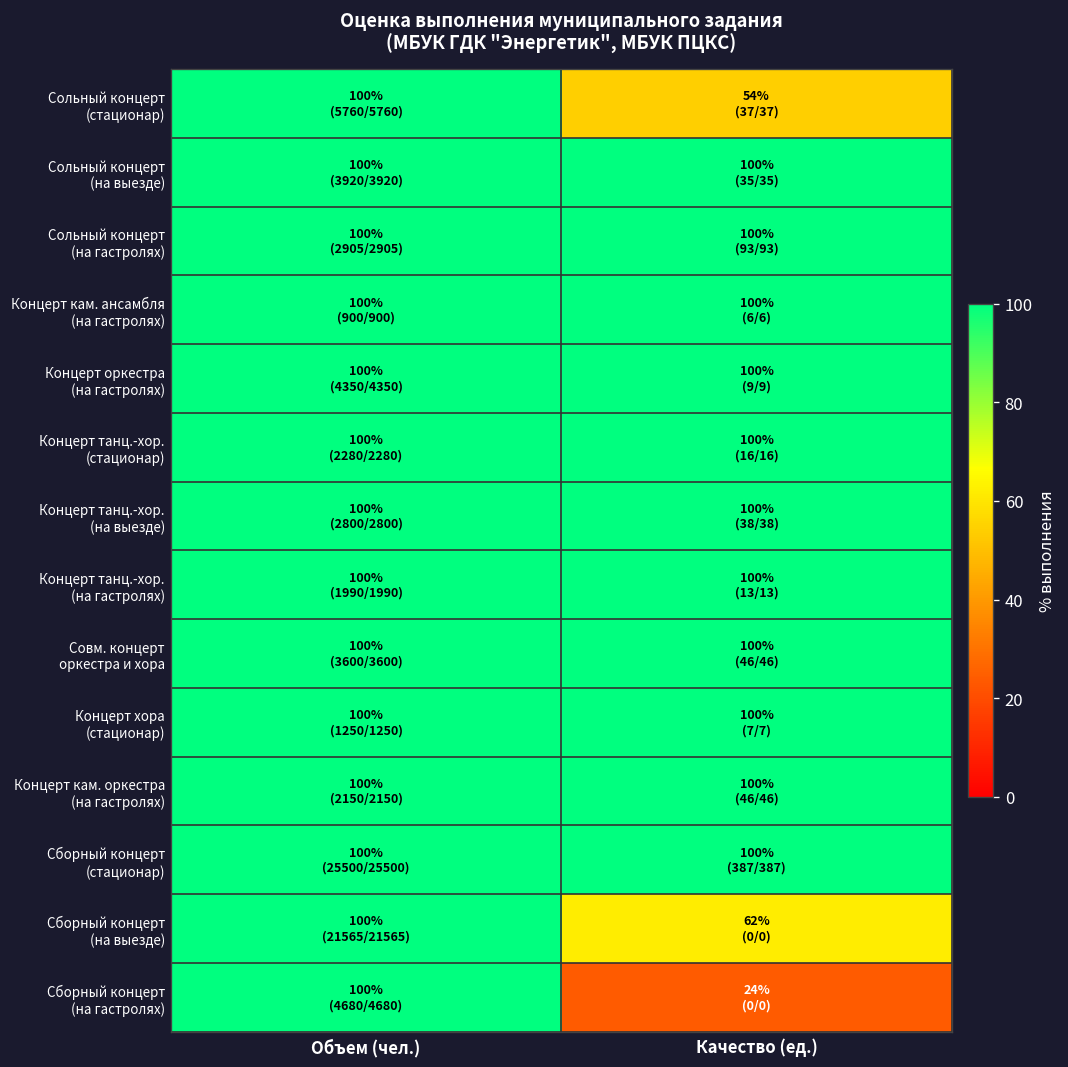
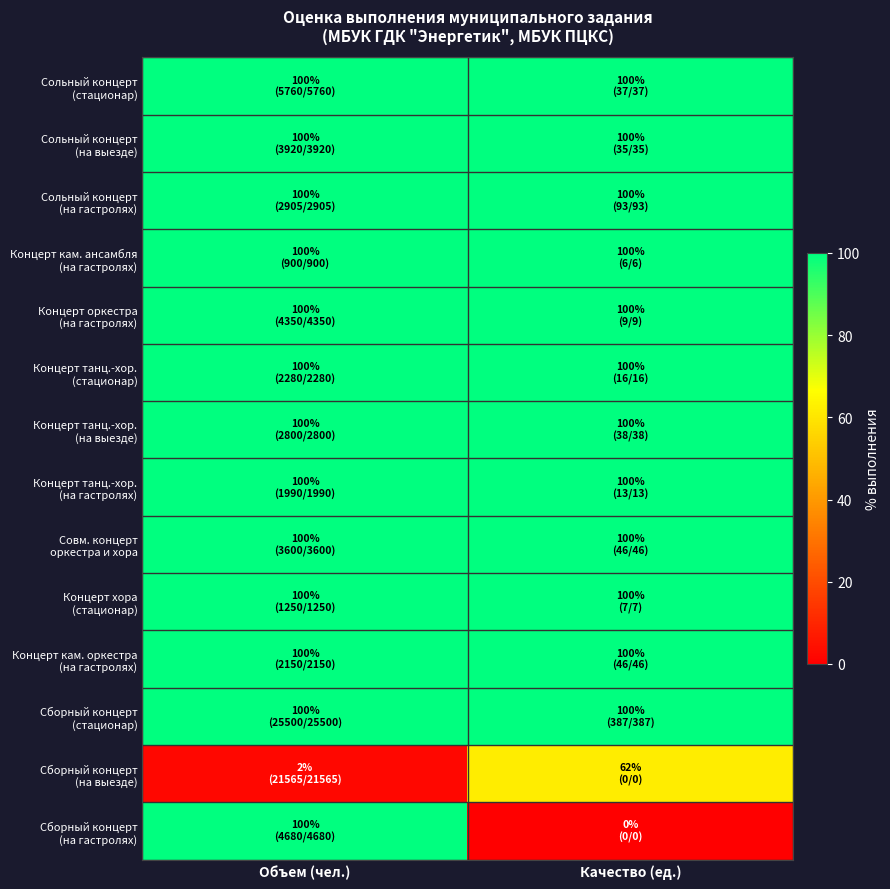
Сольный концерт (стационар), Качество (ед.): 54% -> 100%
Сборный концерт (на выезде), Объем (чел.): 100% -> 2%
Сборный концерт (на гастролях), Качество (ед.): 24% -> 0%
